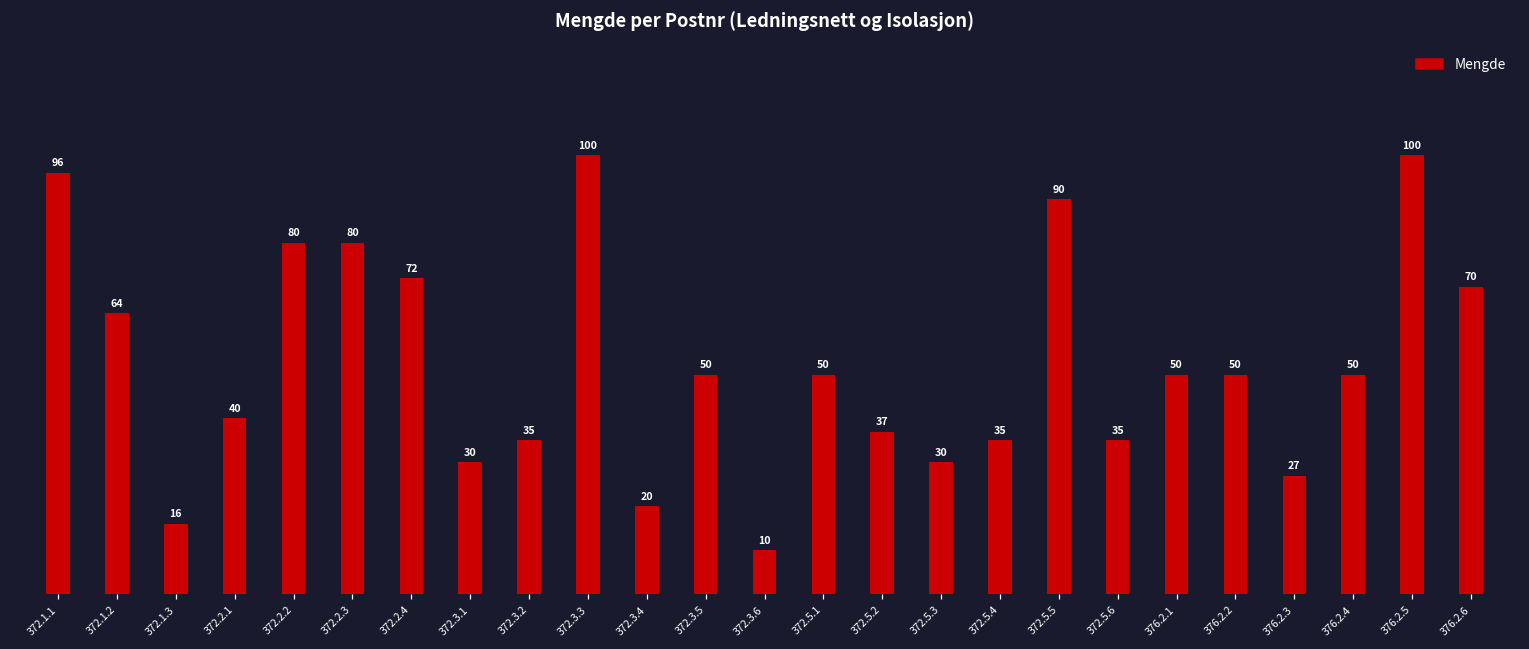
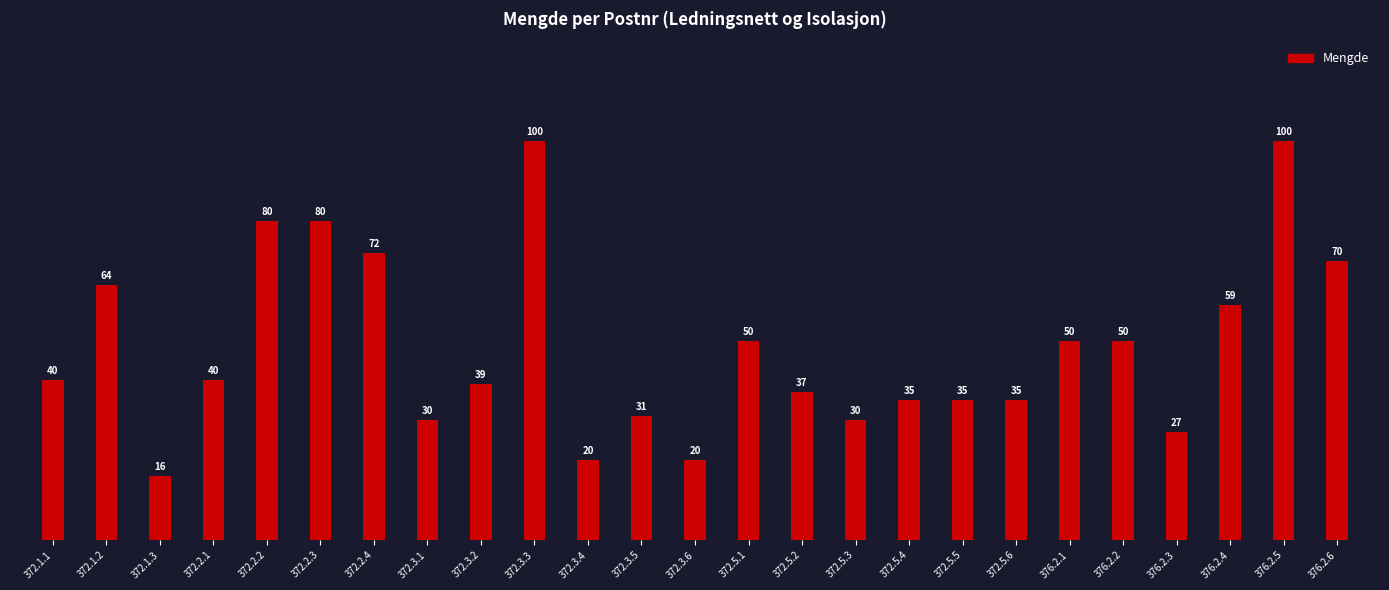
372.1.1: 96 -> 40
372.3.2: 35 -> 39
372.3.5: 50 -> 31
372.3.6: 10 -> 20
372.5.5: 90 -> 35
376.2.4: 50 -> 59
